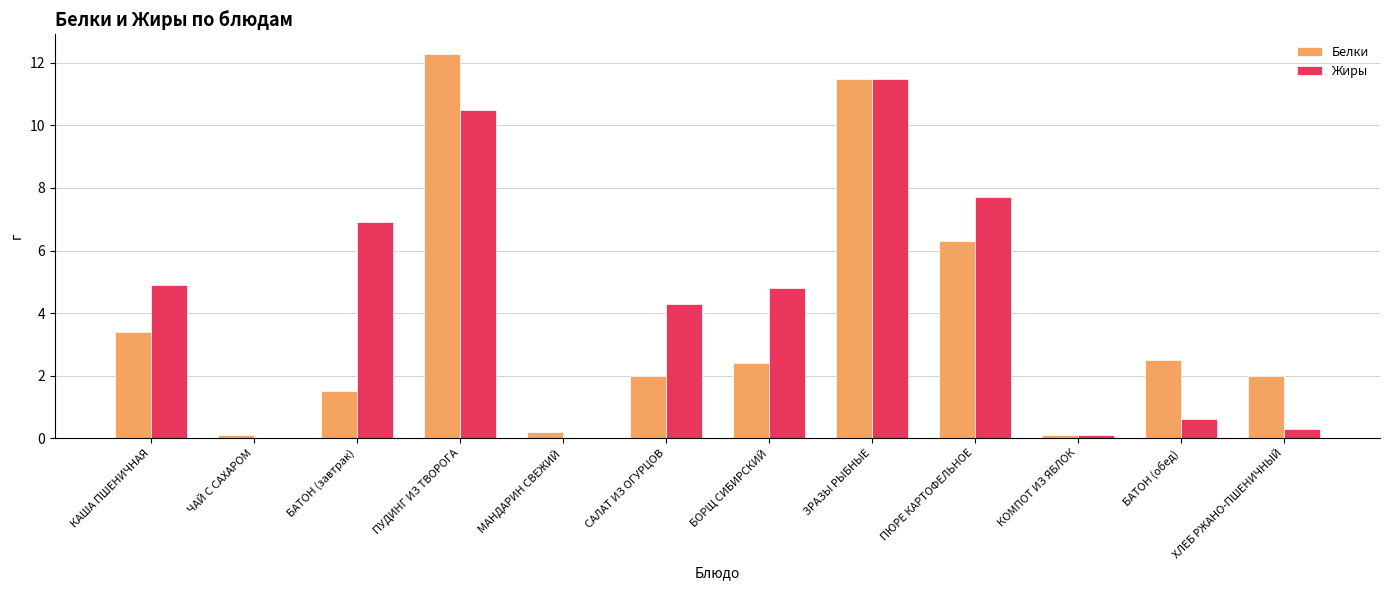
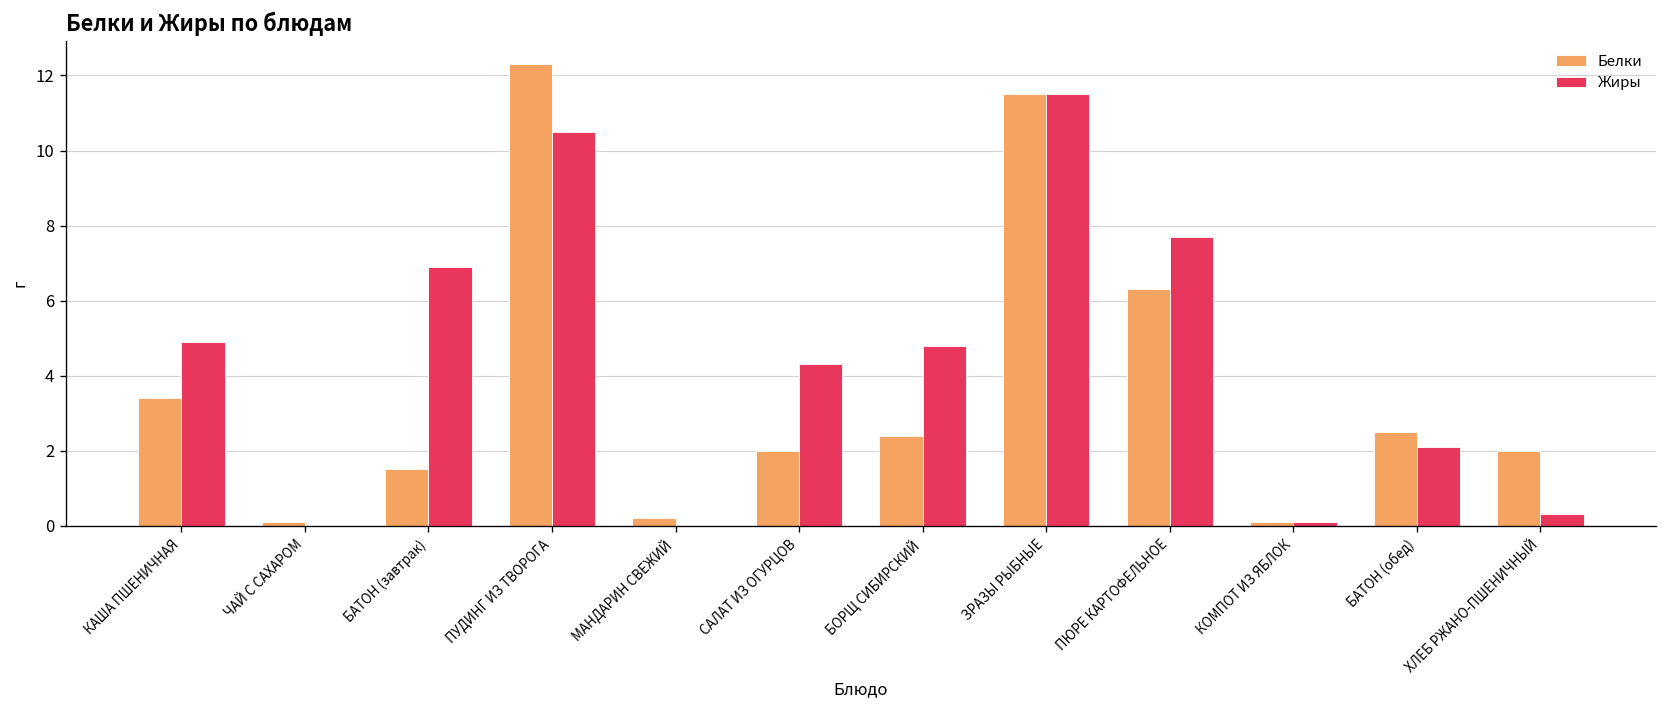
Жиры, БАТОН (обед): 0.6 -> 2.1
